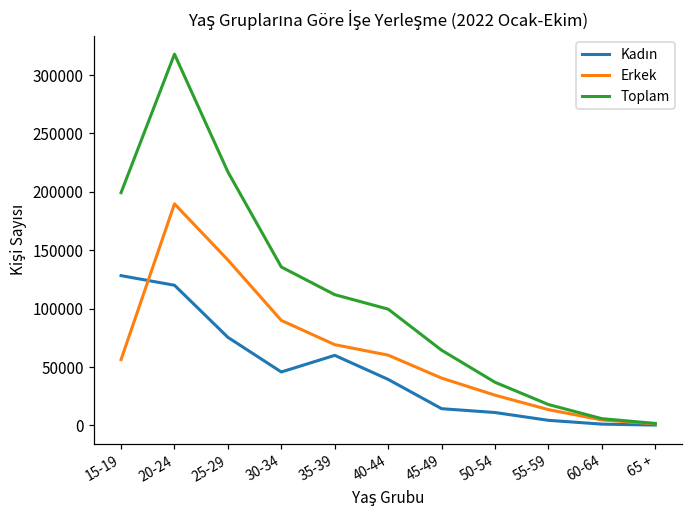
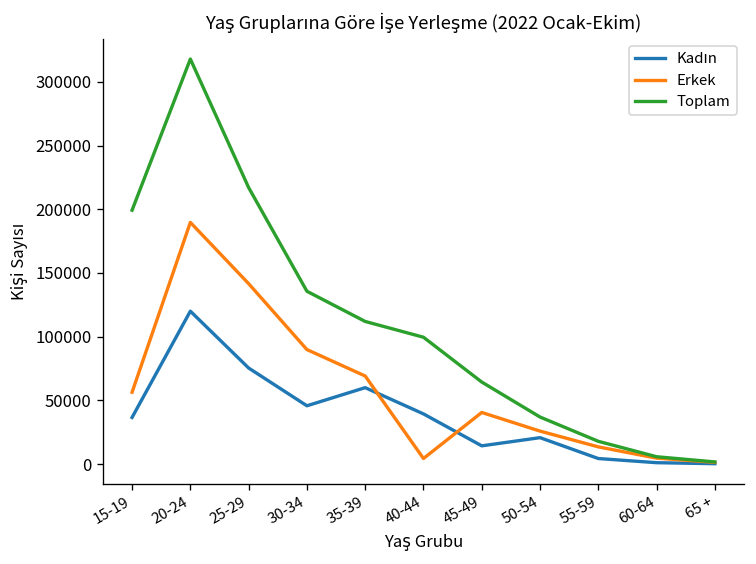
Kadın, 15-19: 128000 -> 37000
Erkek, 40-44: 60000 -> 4000
Kadın, 50-54: 11000 -> 21000
